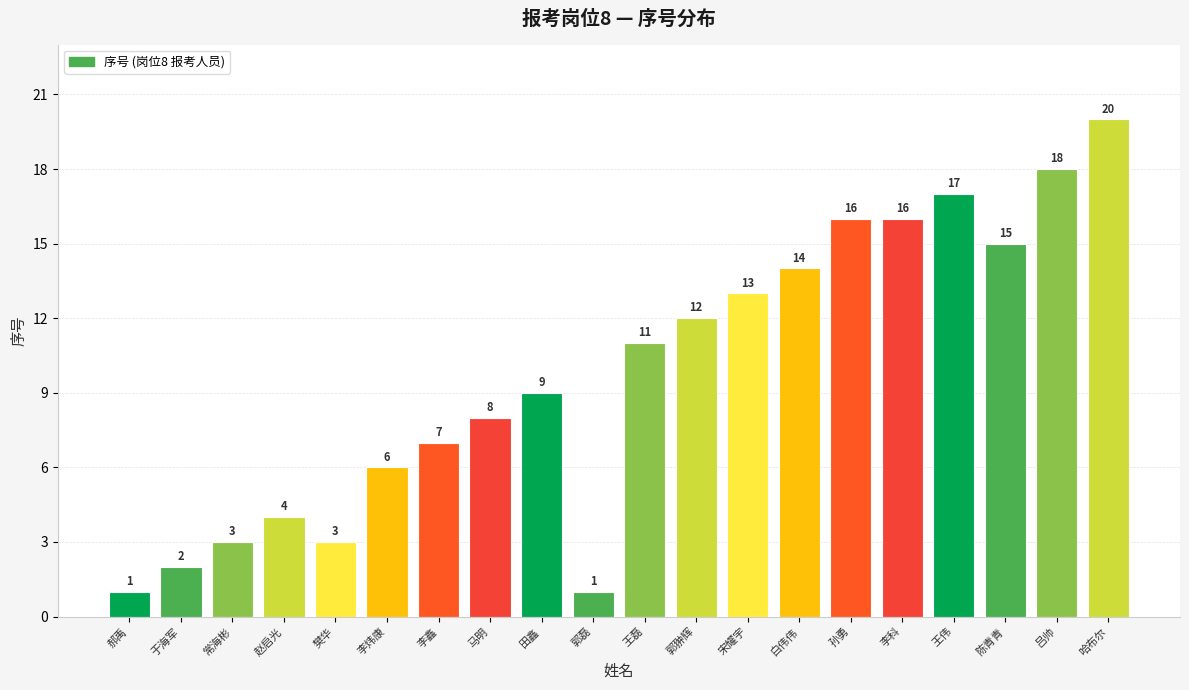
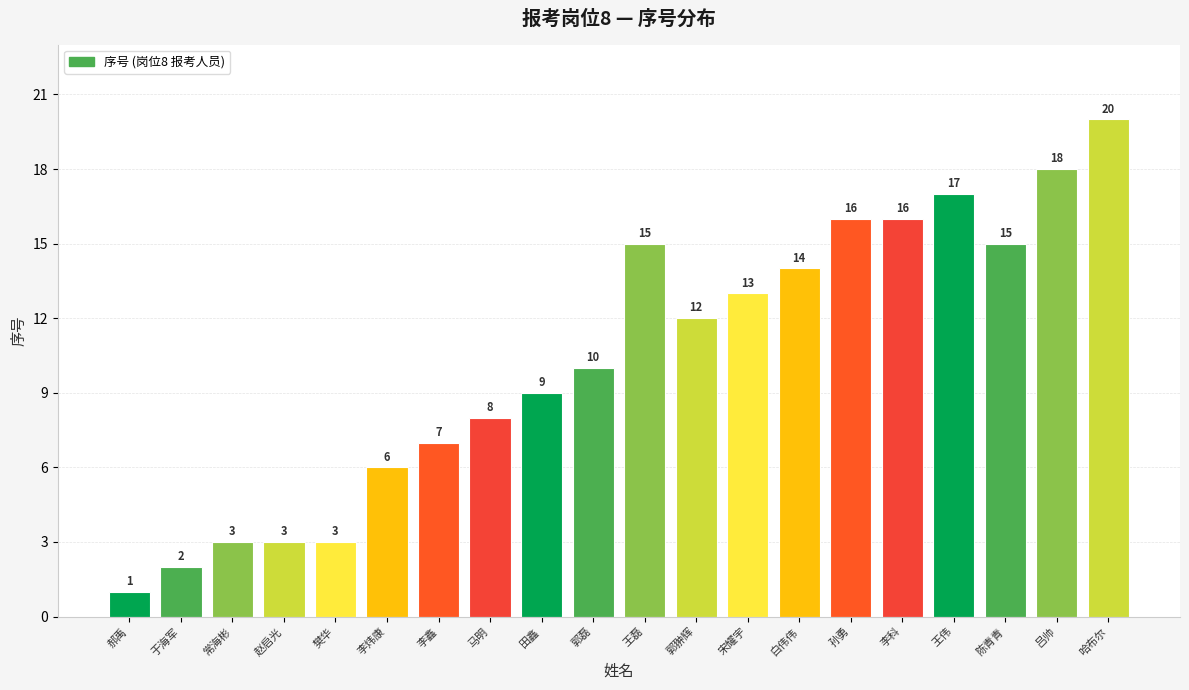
赵启光: 4 -> 3
郭磊: 1 -> 10
王磊: 11 -> 15
